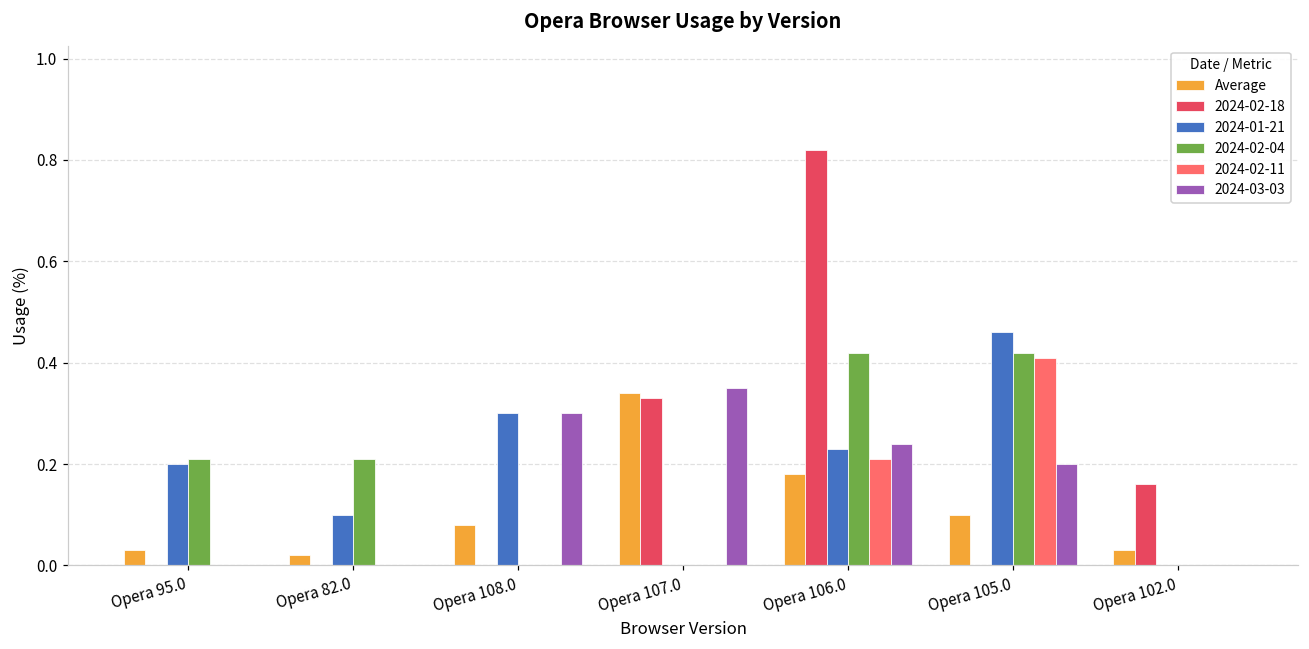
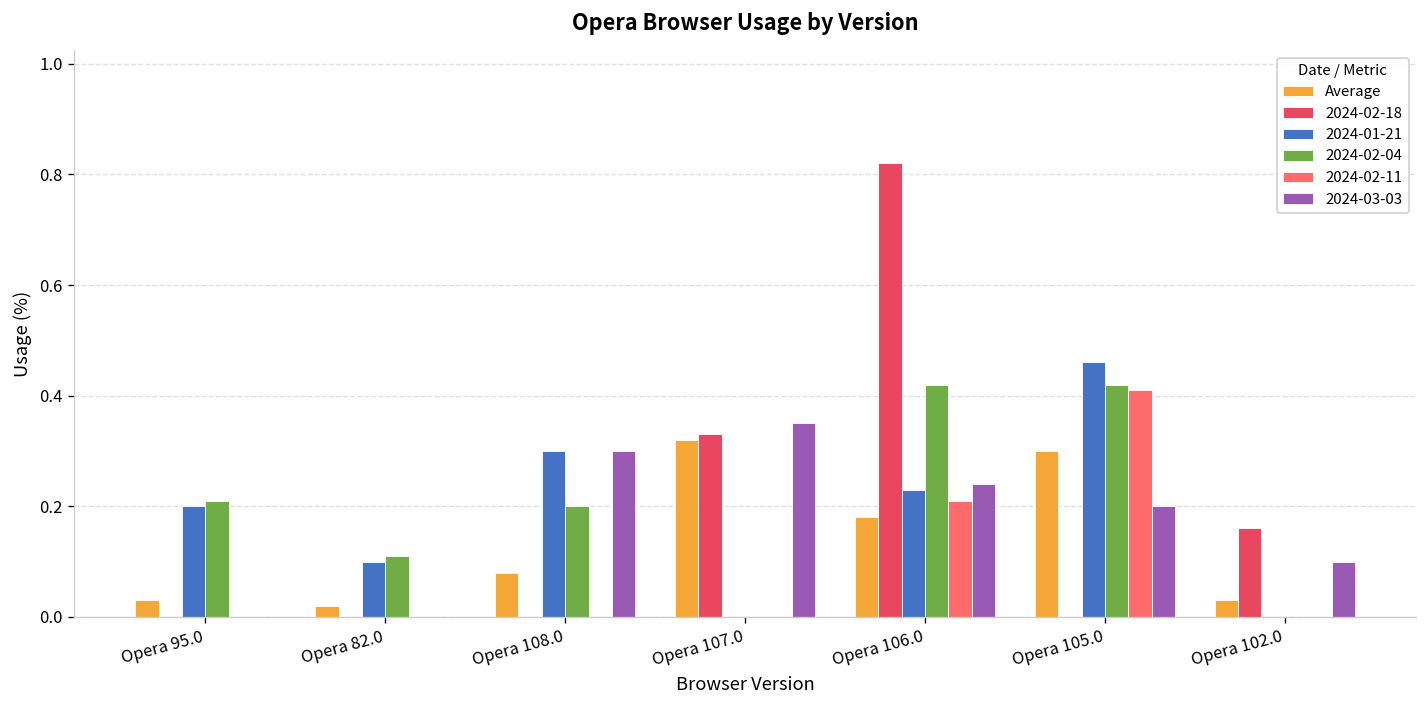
2024-02-04, Opera 82.0: 0.21 -> 0.11
2024-02-04, Opera 108.0: 0.0 -> 0.2
Average, Opera 107.0: 0.34 -> 0.32
Average, Opera 105.0: 0.1 -> 0.3
2024-03-03, Opera 102.0: 0.0 -> 0.1
